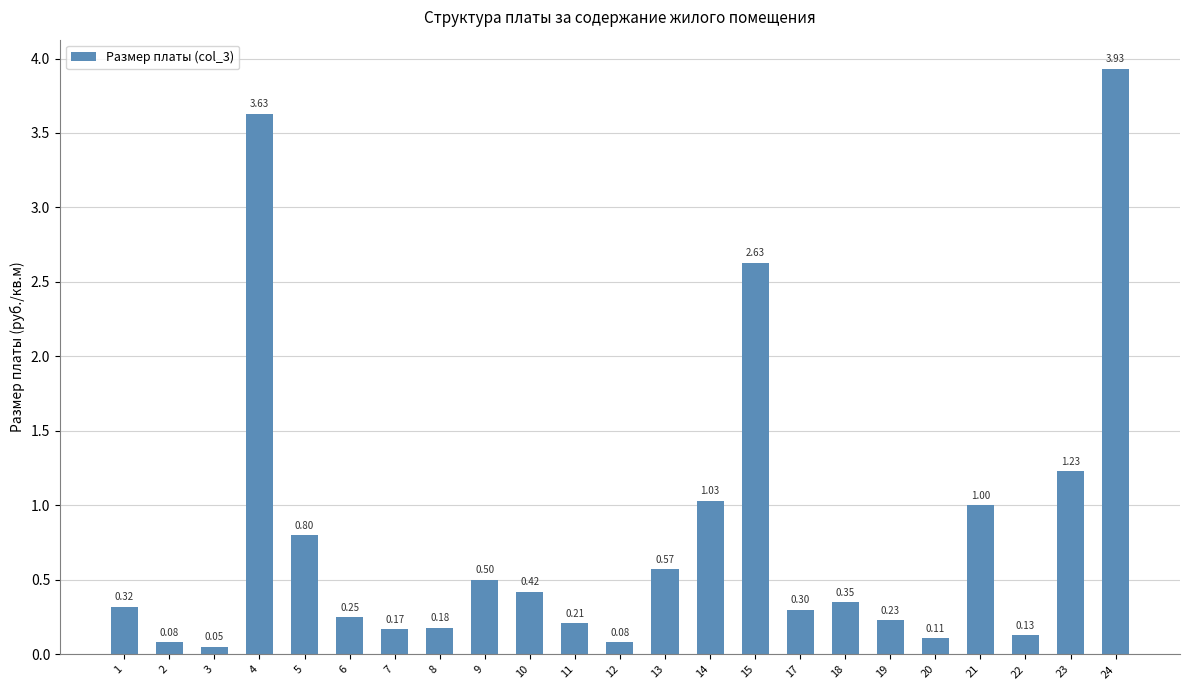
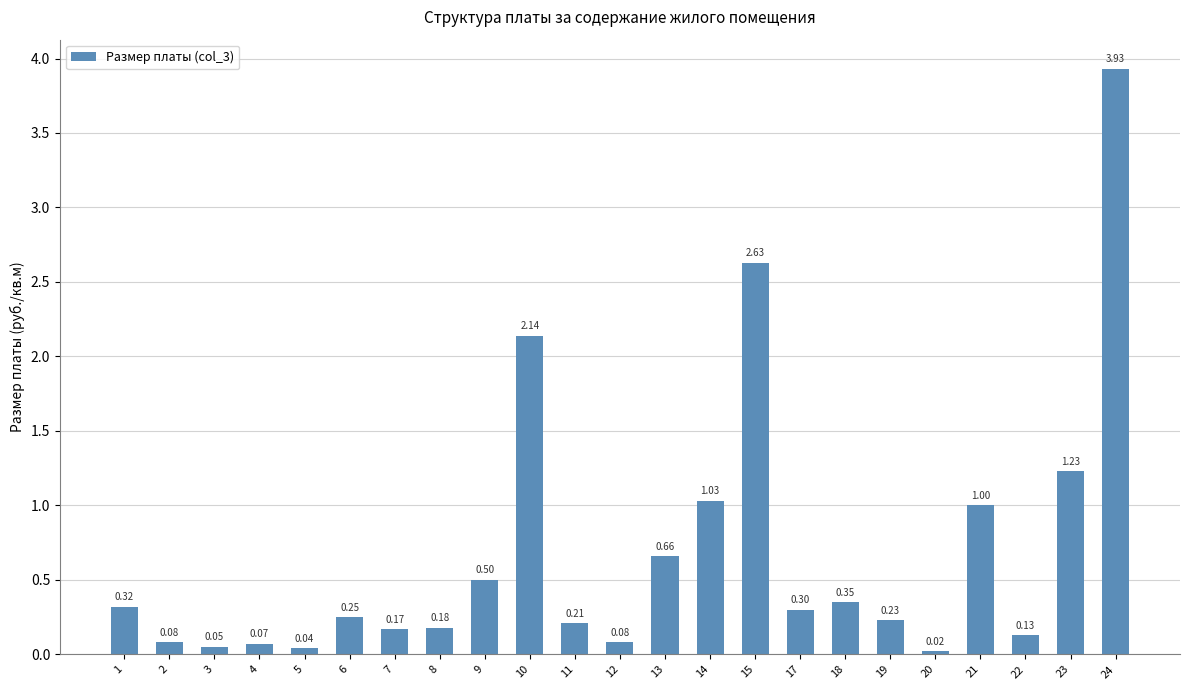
4: 3.63 -> 0.07
5: 0.80 -> 0.04
10: 0.42 -> 2.14
13: 0.57 -> 0.66
20: 0.11 -> 0.02
